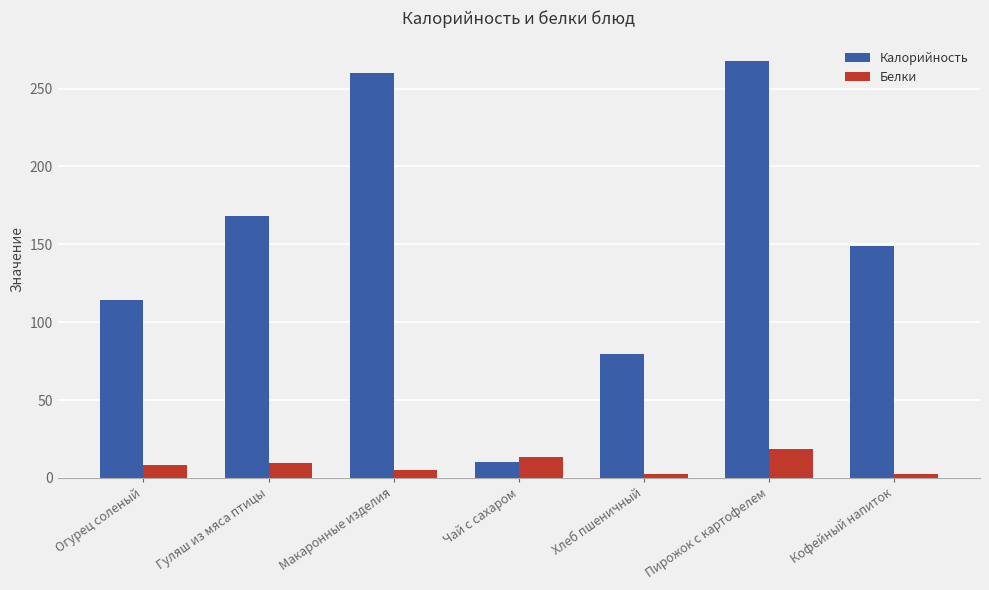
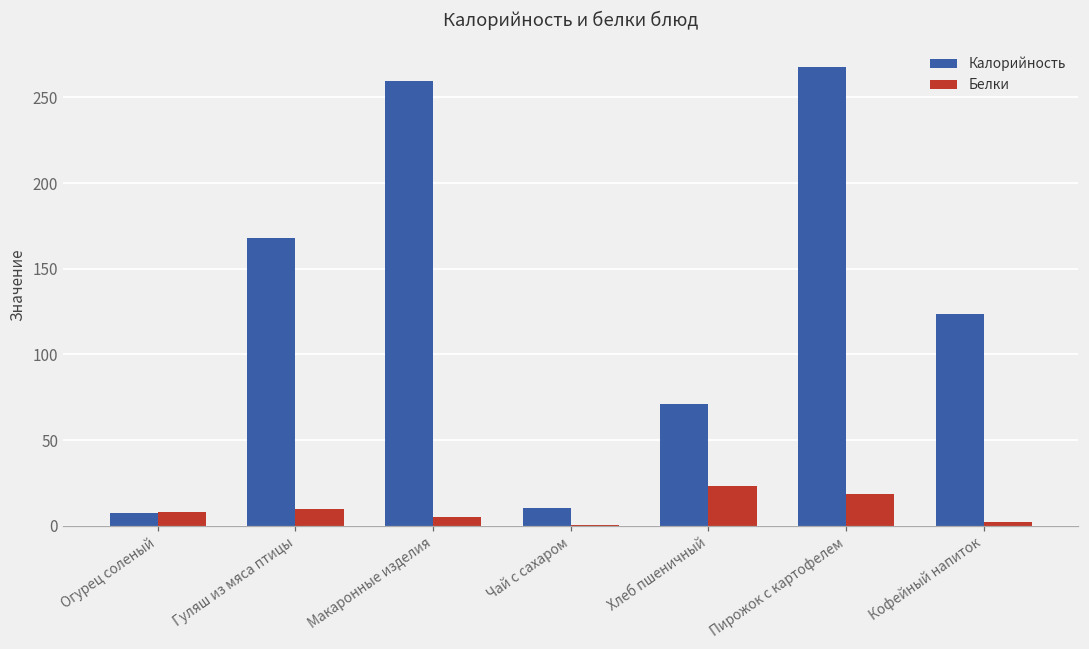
Калорийность, Огурец соленый: 114 -> 8
Белки, Чай с сахаром: 13 -> 0
Калорийность, Хлеб пшеничный: 80 -> 71
Белки, Хлеб пшеничный: 2 -> 23
Калорийность, Кофейный напиток: 149 -> 124
